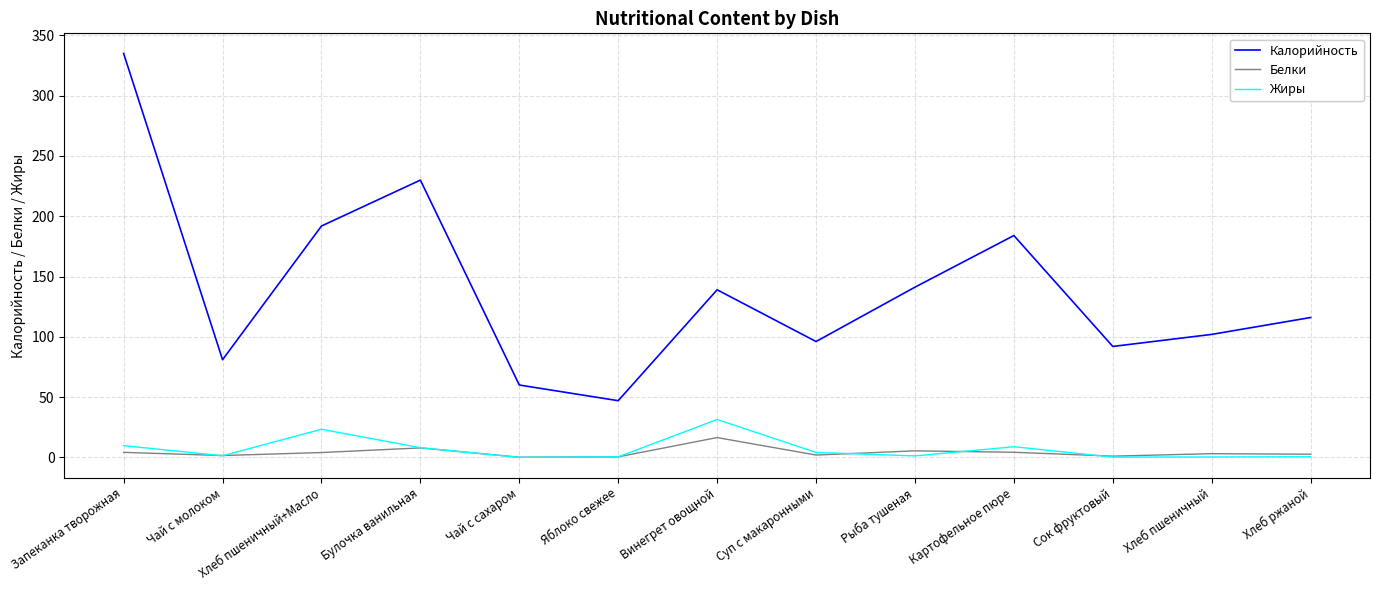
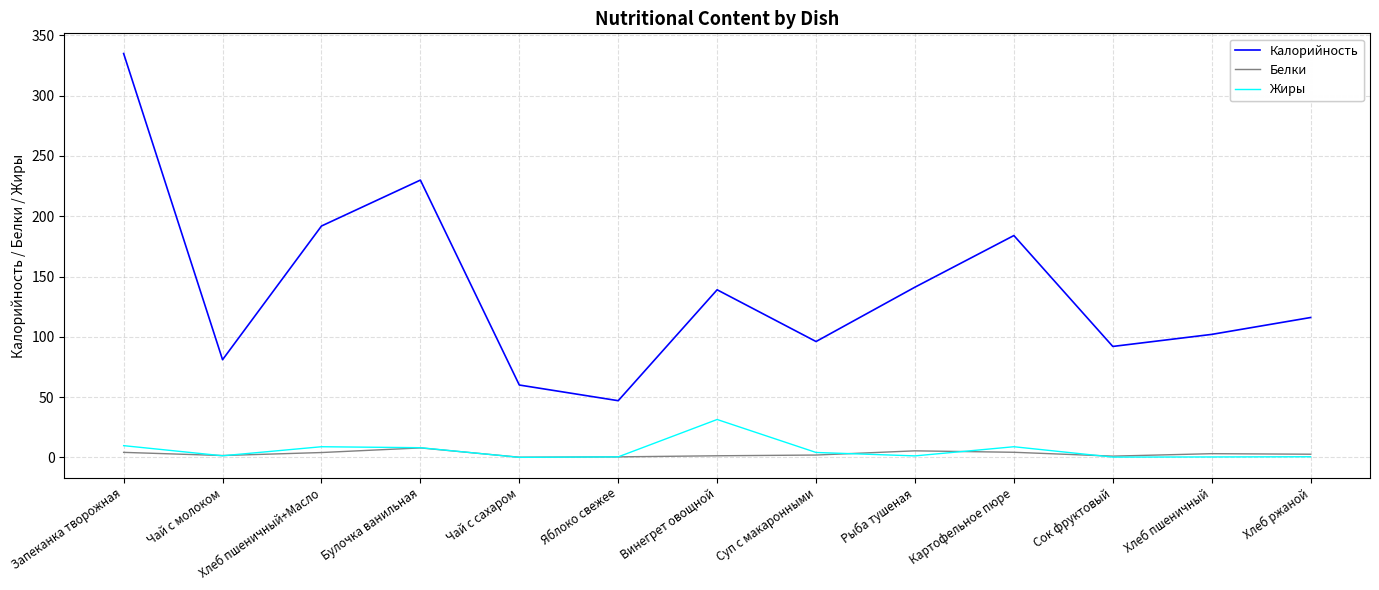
Жиры, Хлеб пшеничный+Масло: 23 -> 9
Белки, Винегрет овощной: 16 -> 1
